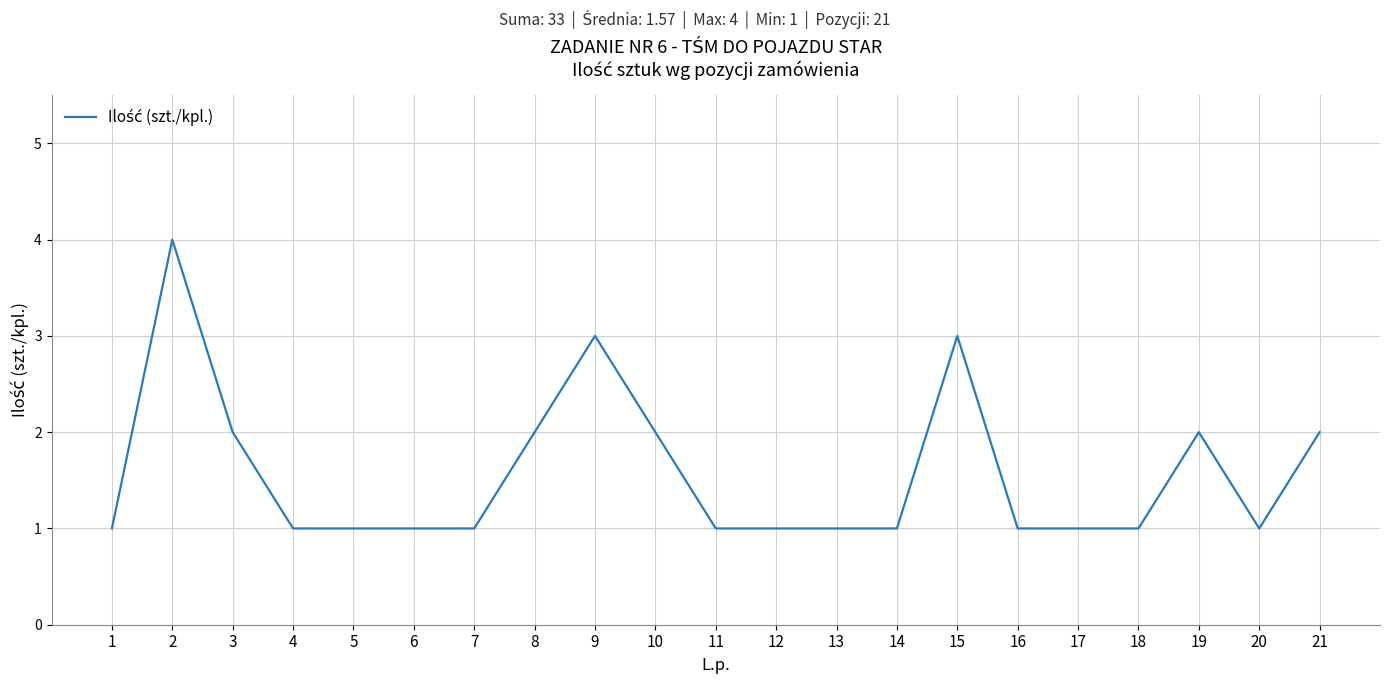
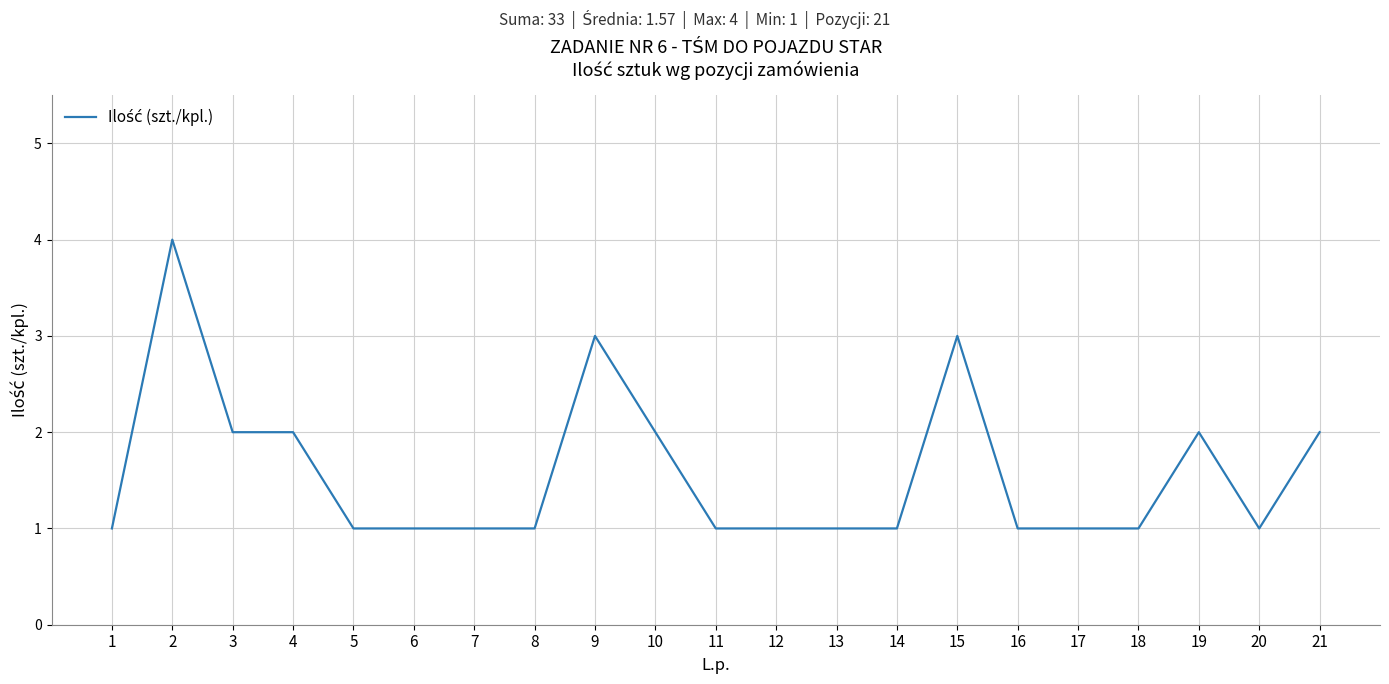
4: 1 -> 2
8: 2 -> 1
